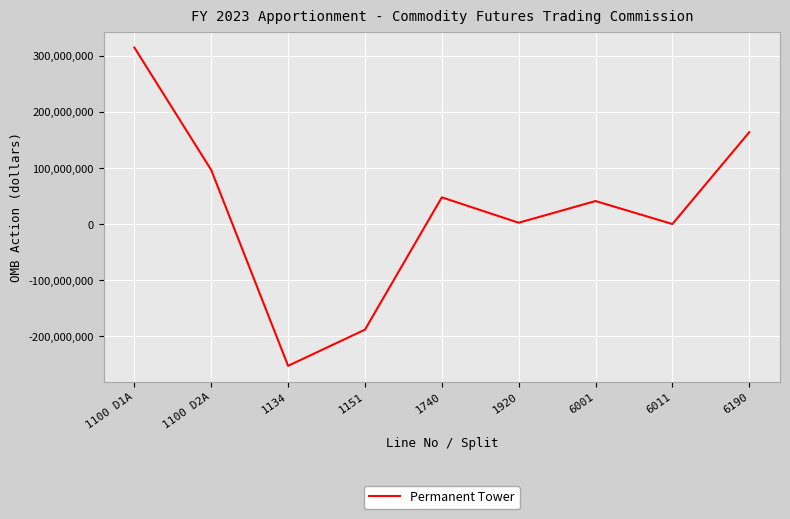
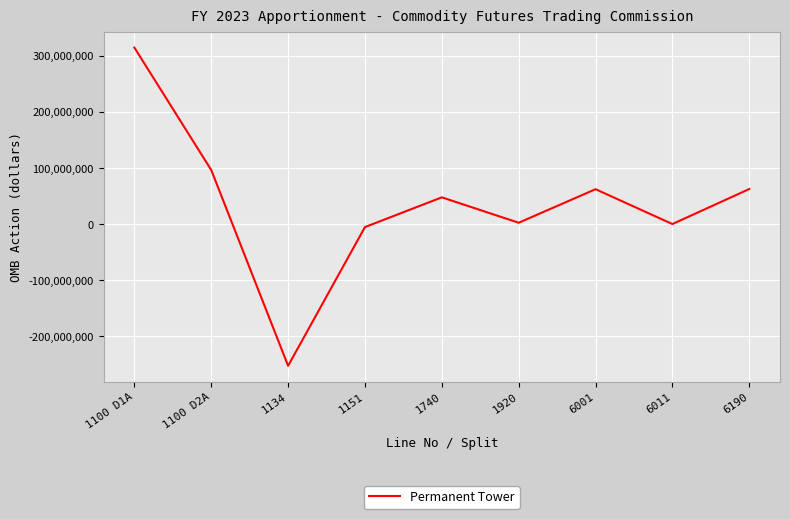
1151: -190,000,000 -> -10,000,000
6001: 40,000,000 -> 60,000,000
6190: 160,000,000 -> 60,000,000
